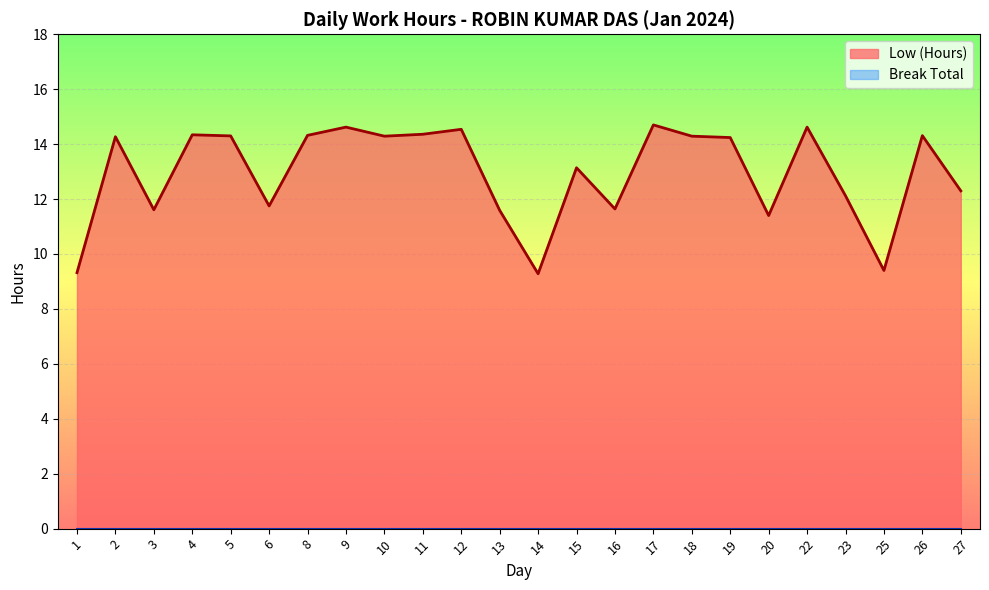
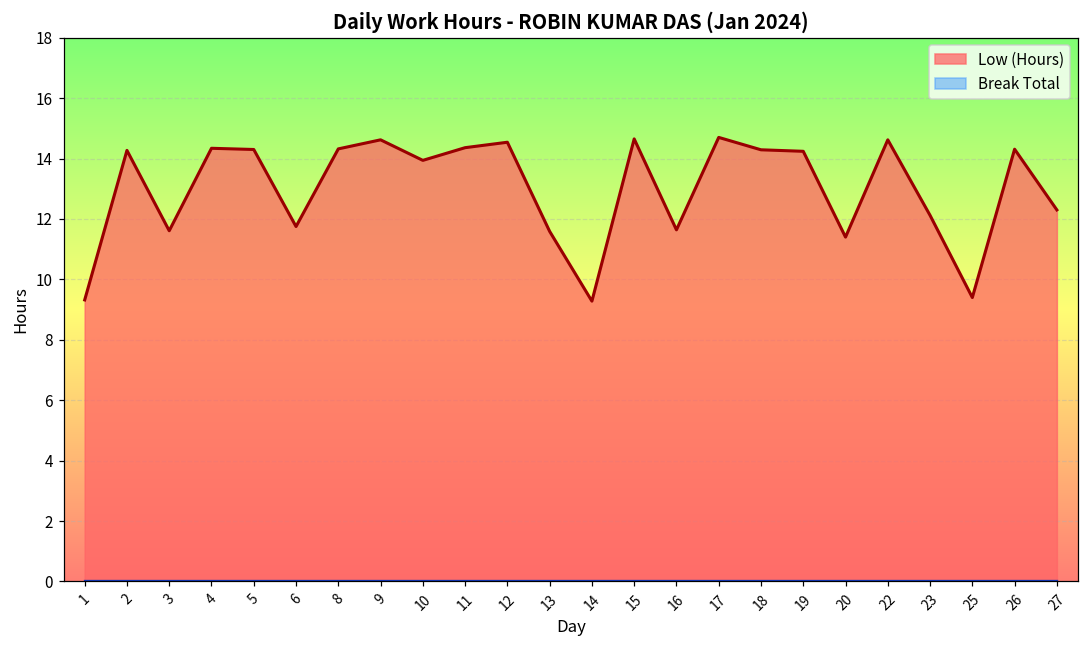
Low (Hours), 10: 14.3 -> 13.9
Low (Hours), 15: 13.1 -> 14.7
